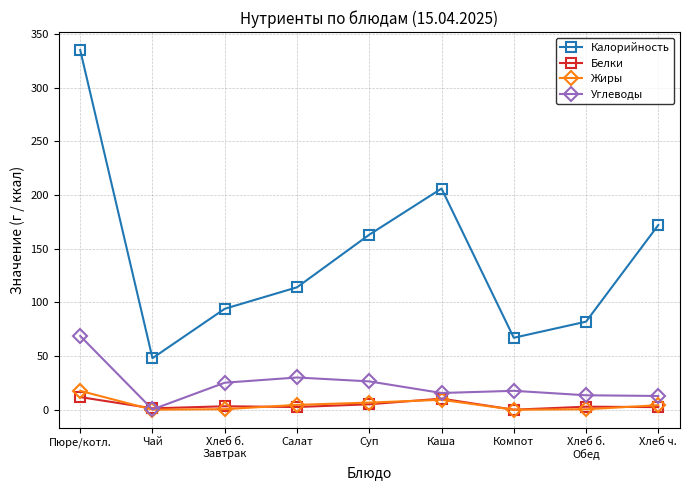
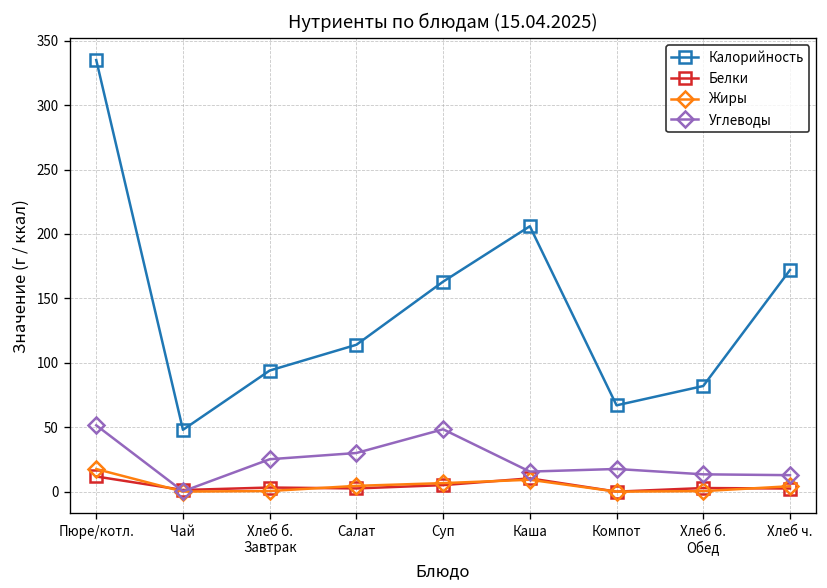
Углеводы, Пюре/котл.: 69 -> 51
Углеводы, Суп: 26 -> 48
